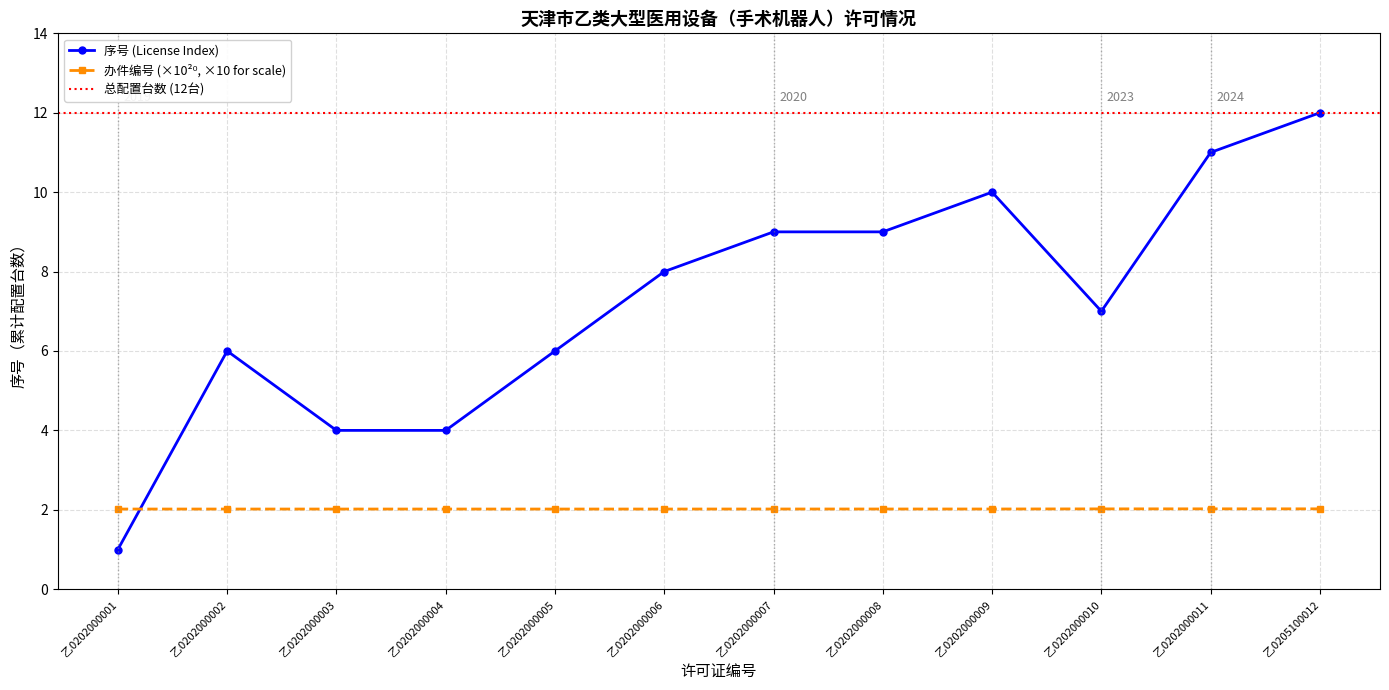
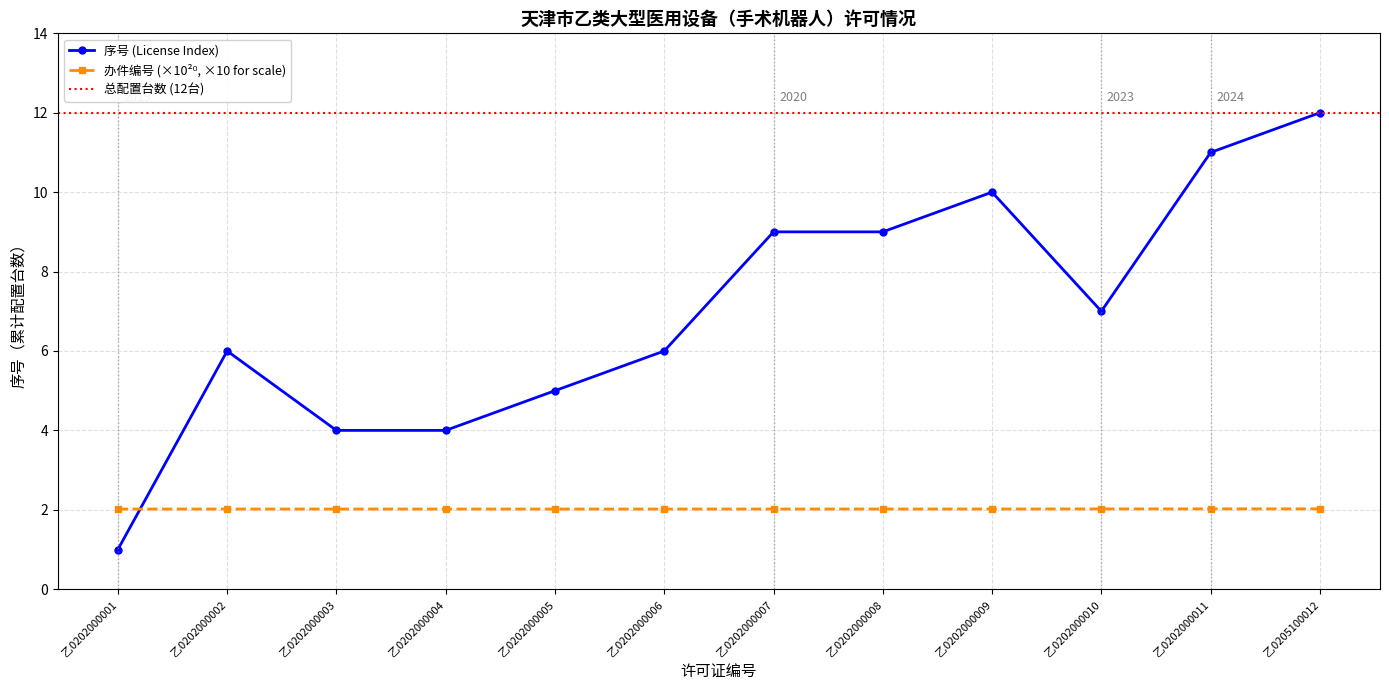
序号 (License Index), 乙0202000005: 6 -> 5
序号 (License Index), 乙0202000006: 8 -> 6
